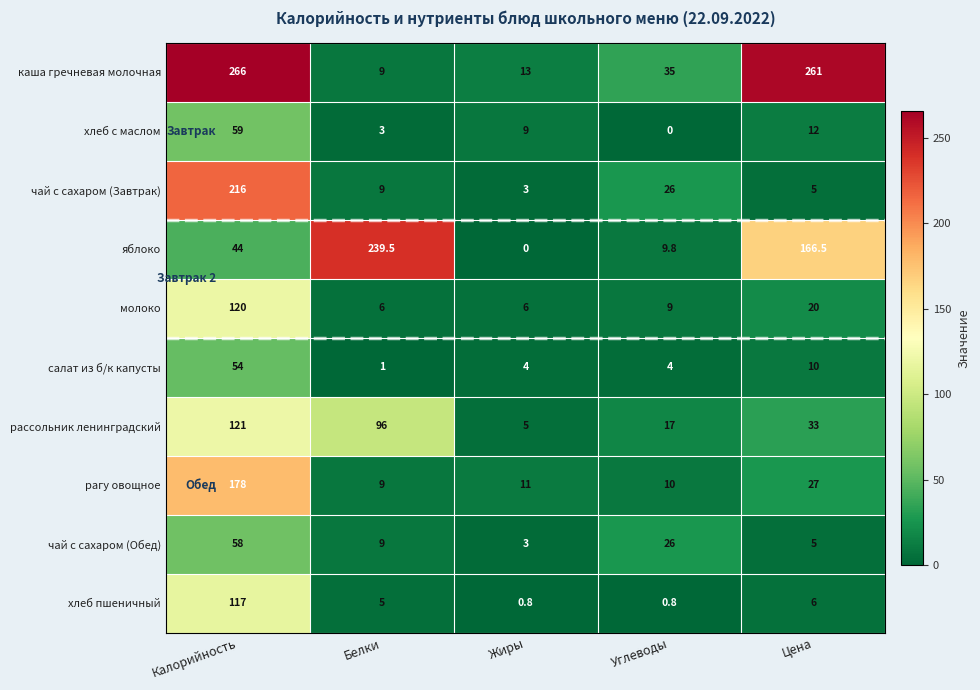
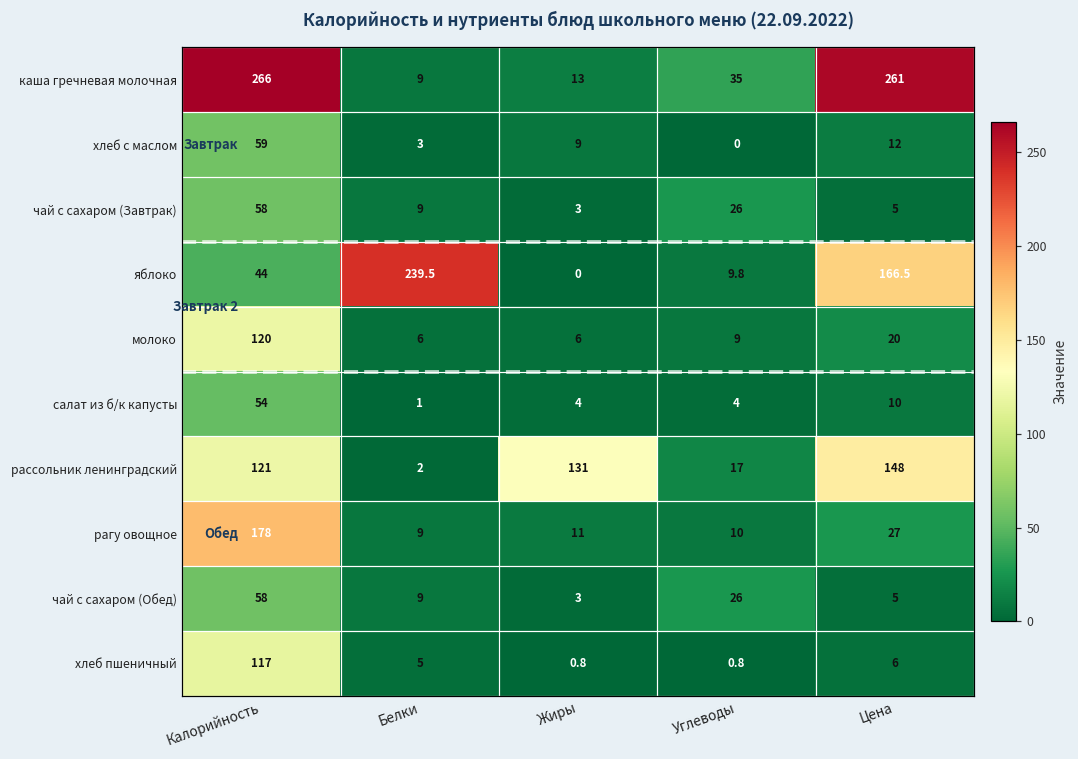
чай с сахаром (Завтрак), Калорийность: 216 -> 58
рассольник ленинградский, Белки: 96 -> 2
рассольник ленинградский, Жиры: 5 -> 131
рассольник ленинградский, Цена: 33 -> 148
